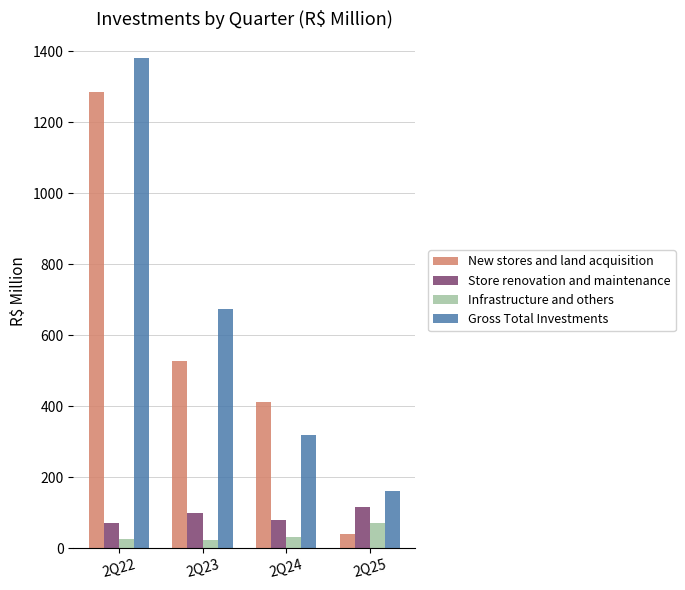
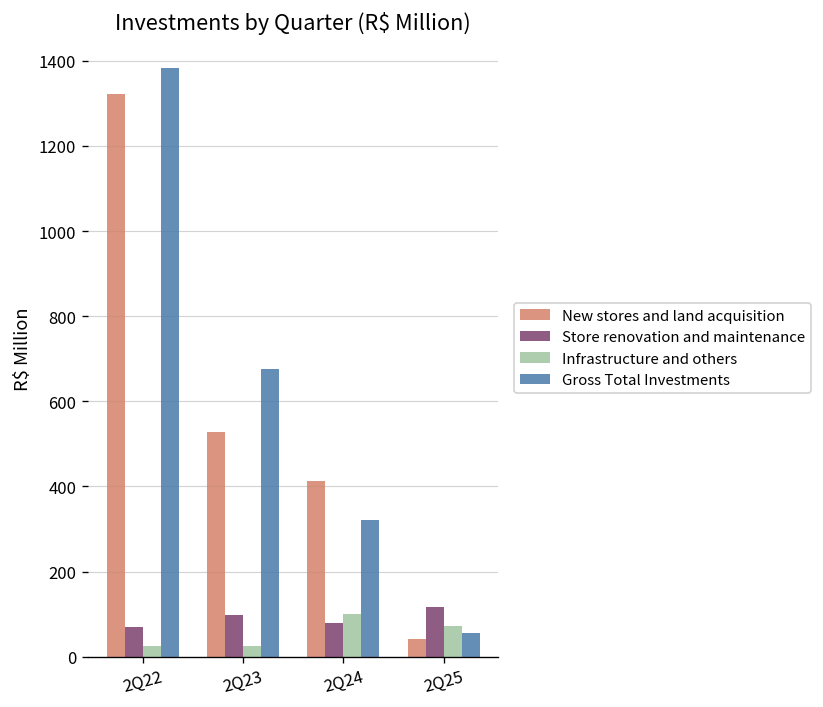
New stores and land acquisition, 2Q22: 1290 -> 1320
Infrastructure and others, 2Q24: 30 -> 100
Gross Total Investments, 2Q25: 160 -> 60
